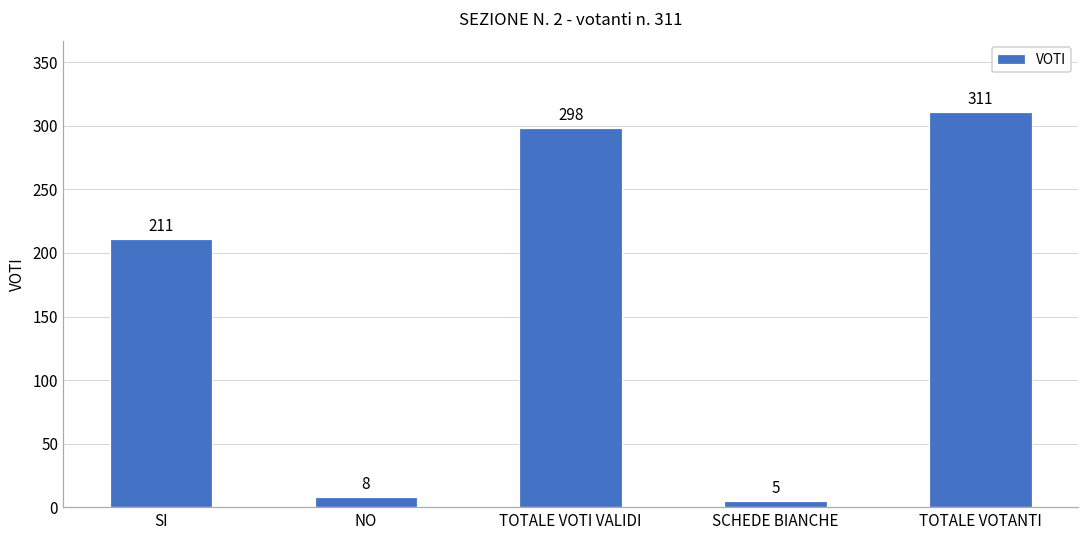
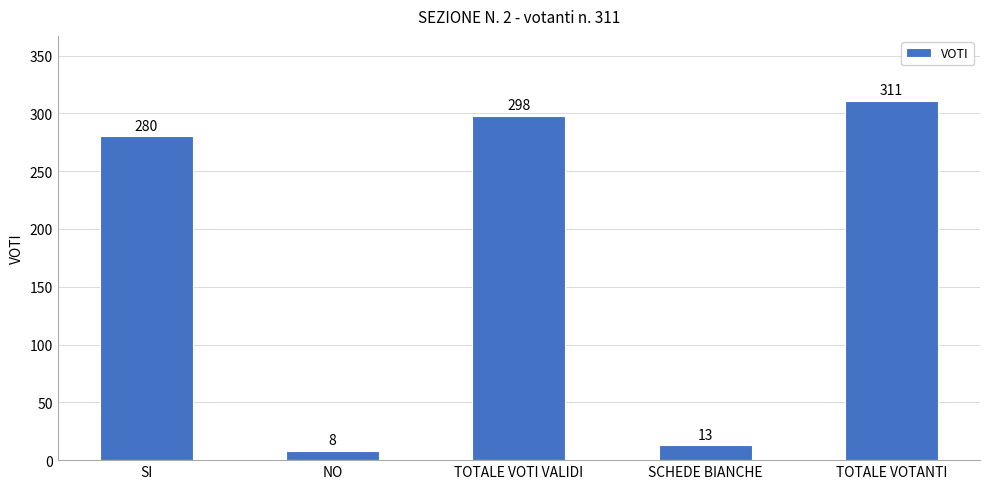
SI: 211 -> 280
SCHEDE BIANCHE: 5 -> 13
